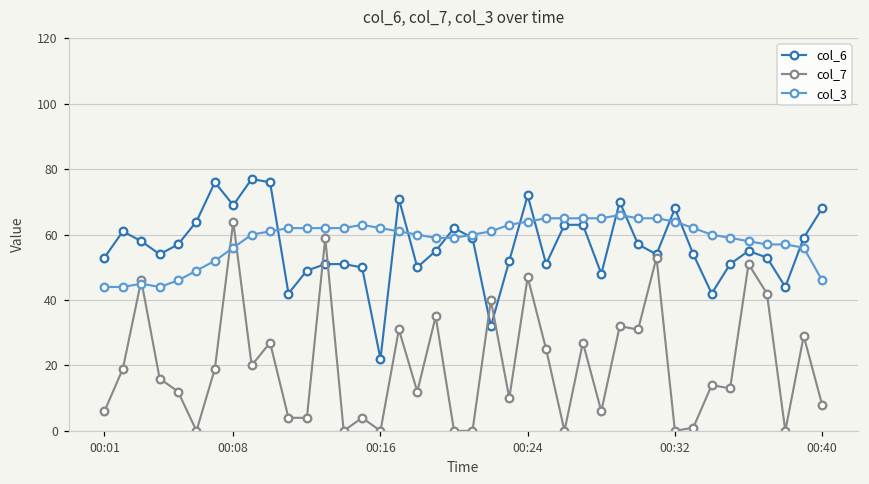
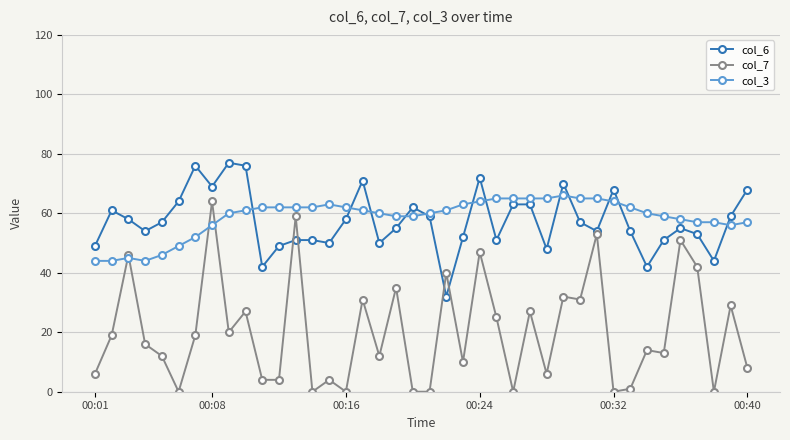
col_6, 00:01: 53 -> 49
col_6, 00:16: 22 -> 58
col_3, 00:40: 46 -> 57
